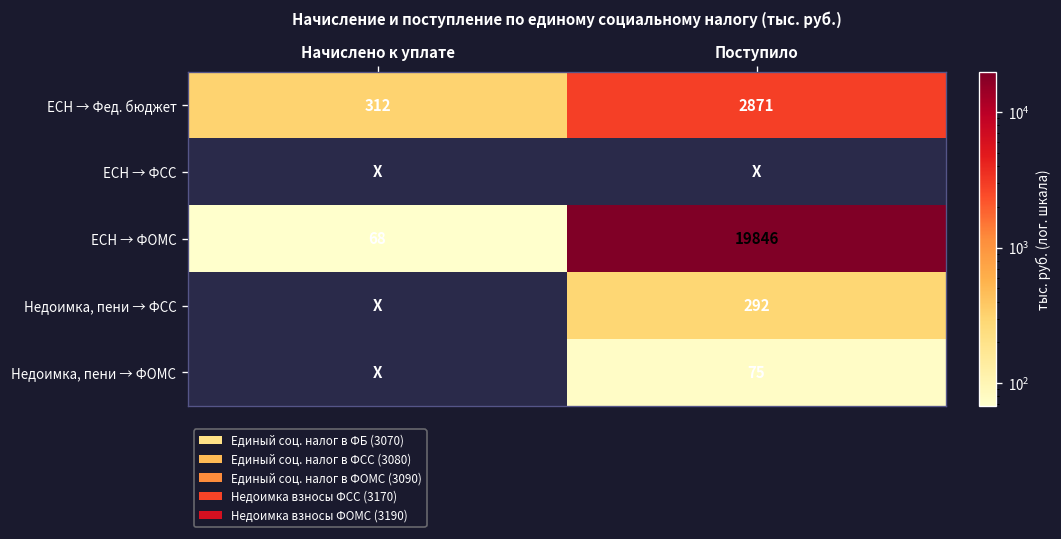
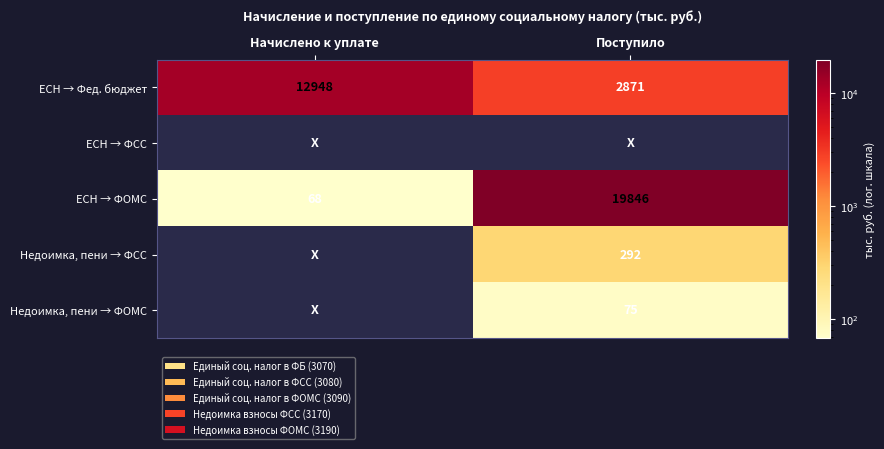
ЕСН → Фед. бюджет, Начислено к уплате: 312 -> 12948
